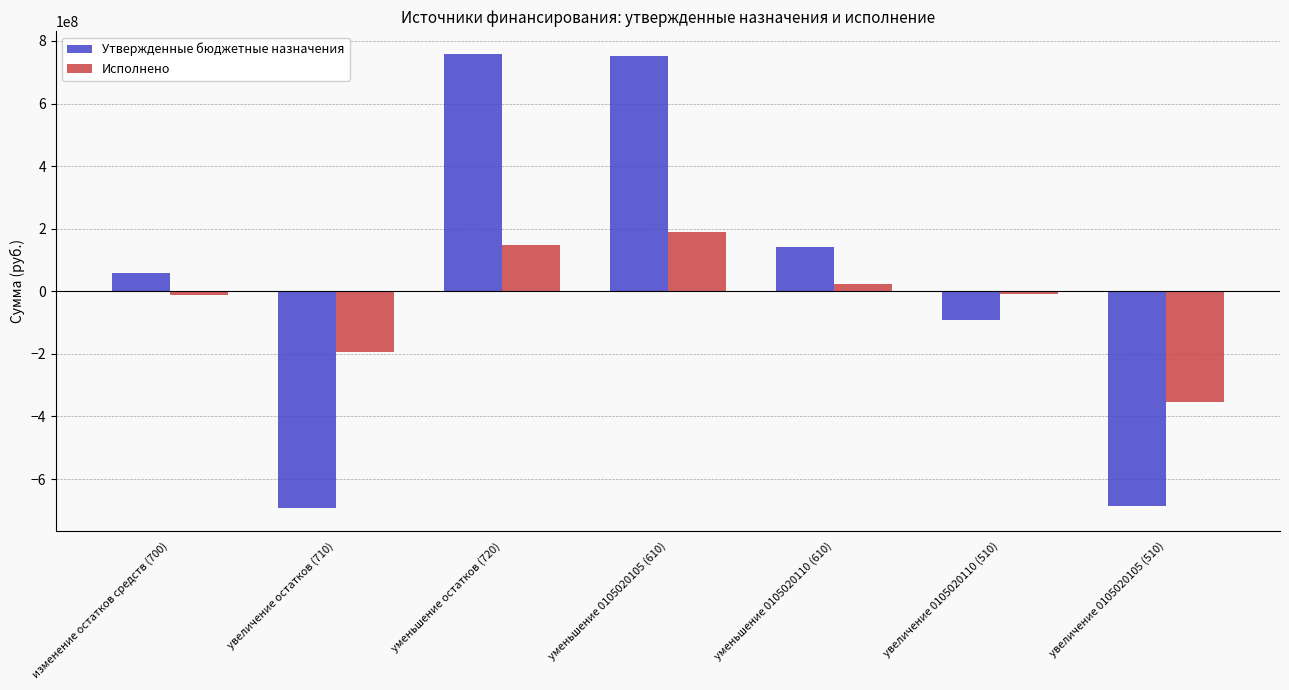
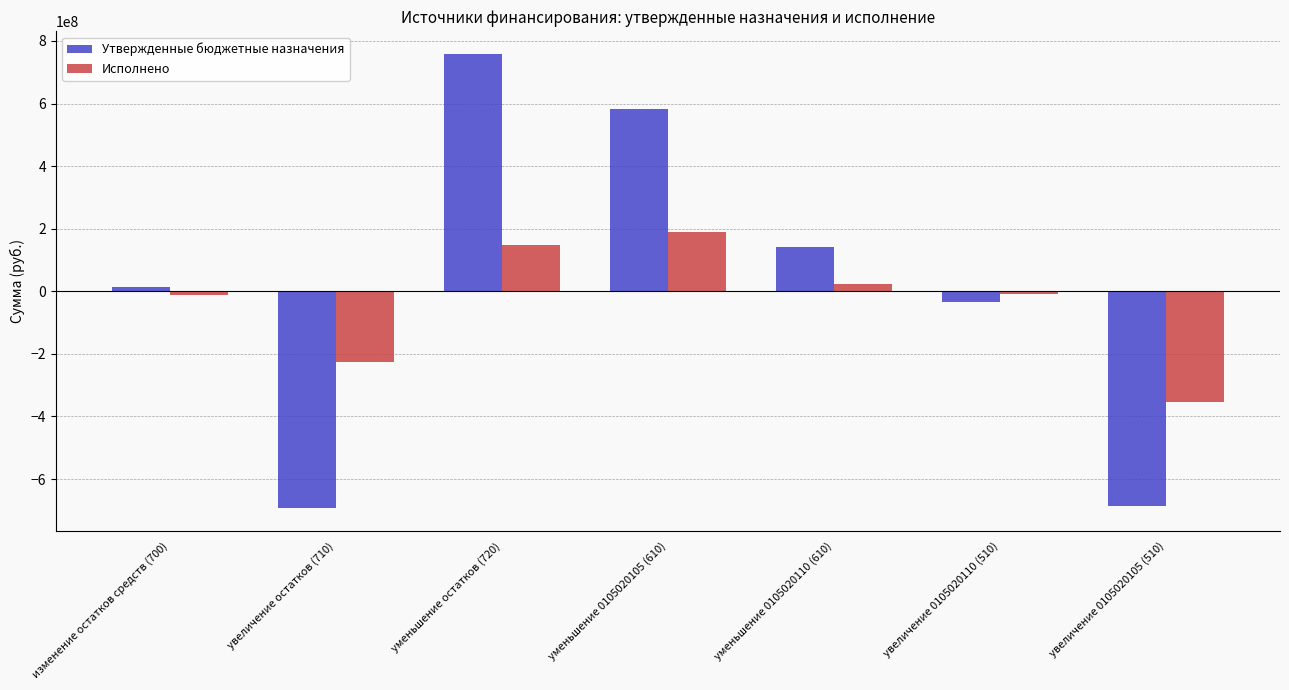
Утвержденные бюджетные назначения, изменение остатков средств (700): 60000000 -> 10000000
Исполнено, увеличение остатков (710): -190000000 -> -230000000
Утвержденные бюджетные назначения, уменьшение 0105020105 (610): 750000000 -> 580000000
Утвержденные бюджетные назначения, увеличение 0105020110 (510): -90000000 -> -30000000
